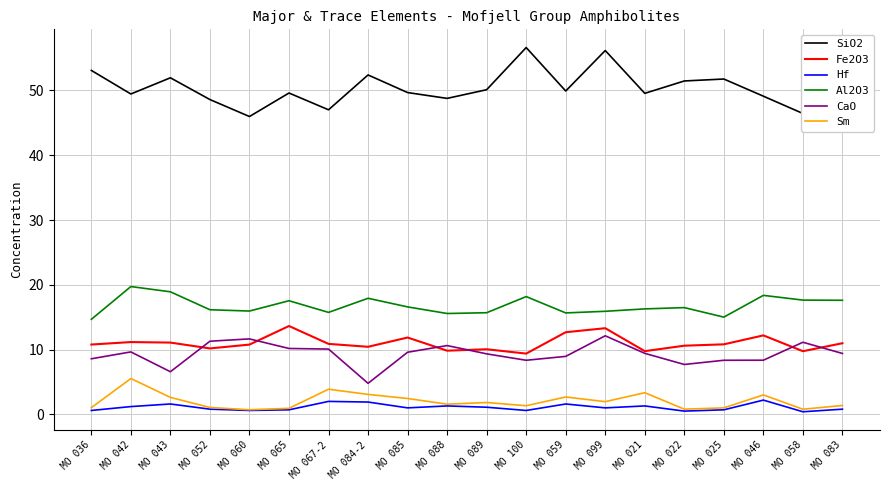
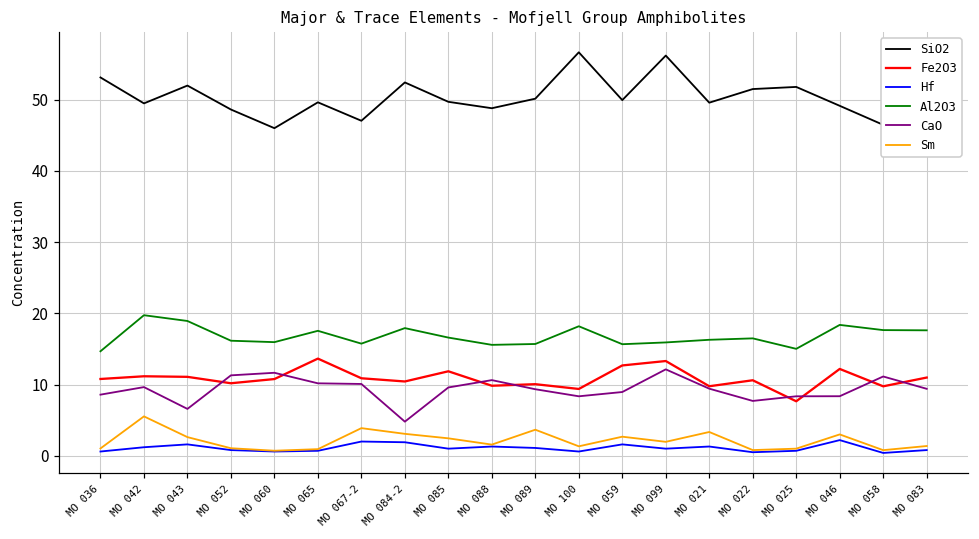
Sm, MO 089: 2 -> 4
Fe2O3, MO 025: 11 -> 8
